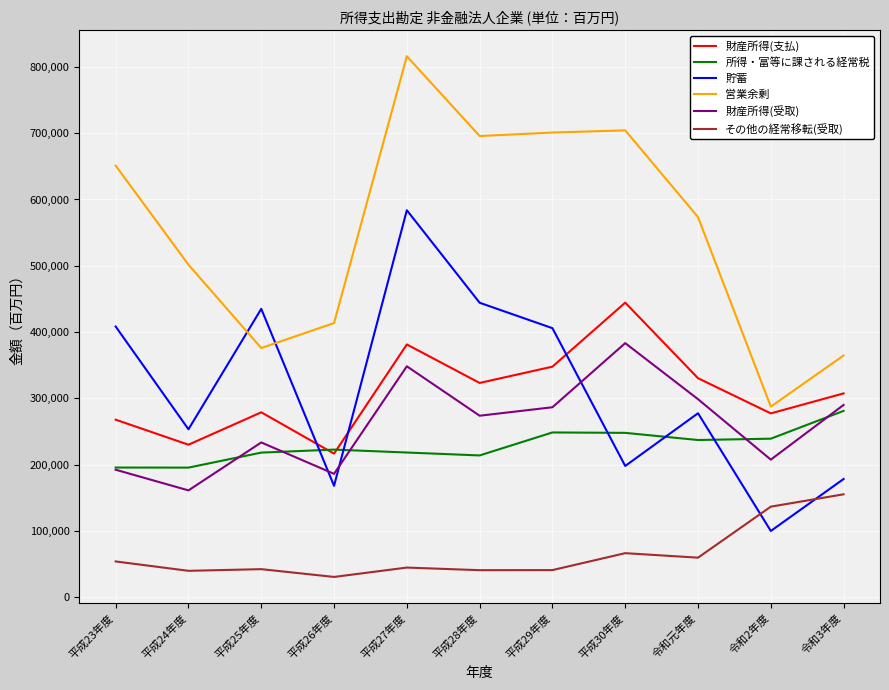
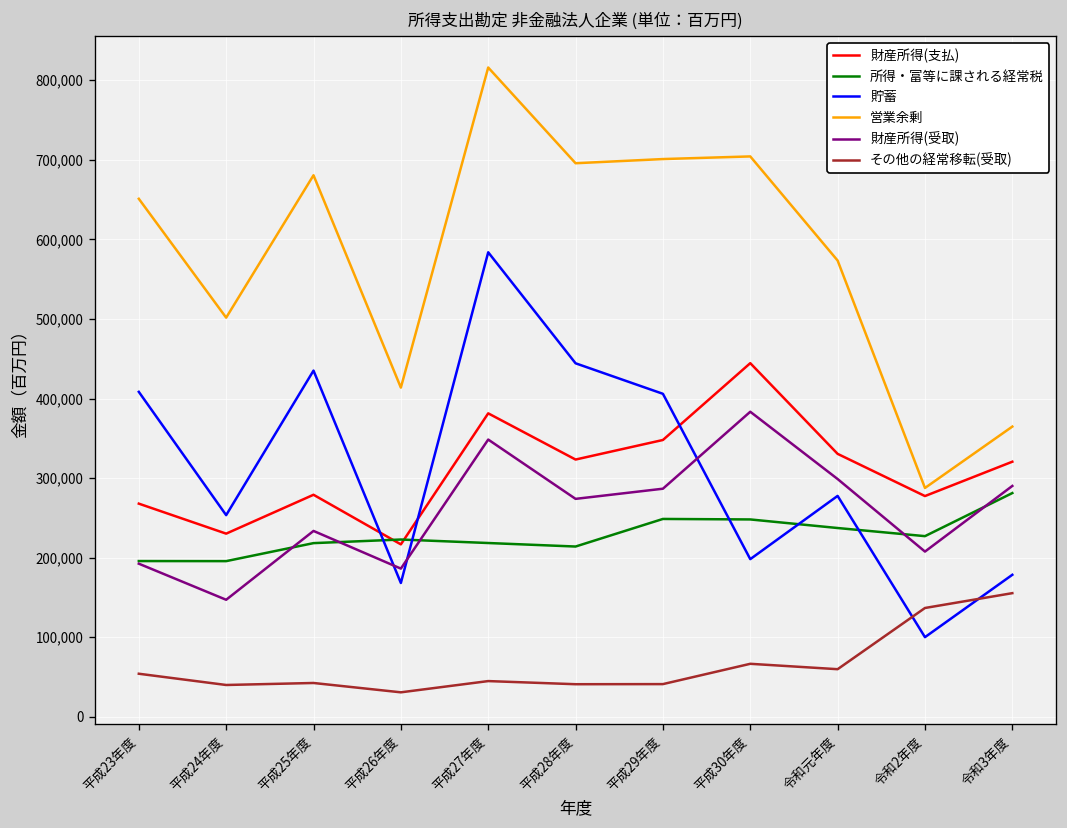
財産所得(受取), 平成24年度: 160,000 -> 150,000
営業余剰, 平成25年度: 380,000 -> 680,000
所得・富等に課される経常税, 令和2年度: 240,000 -> 230,000
財産所得(支払), 令和3年度: 310,000 -> 320,000
